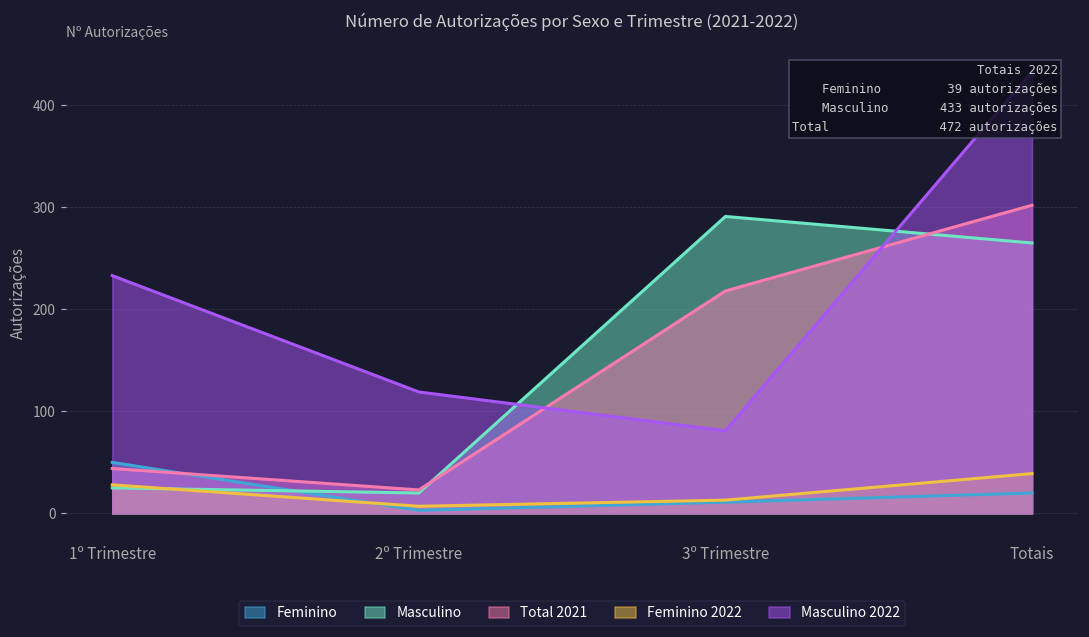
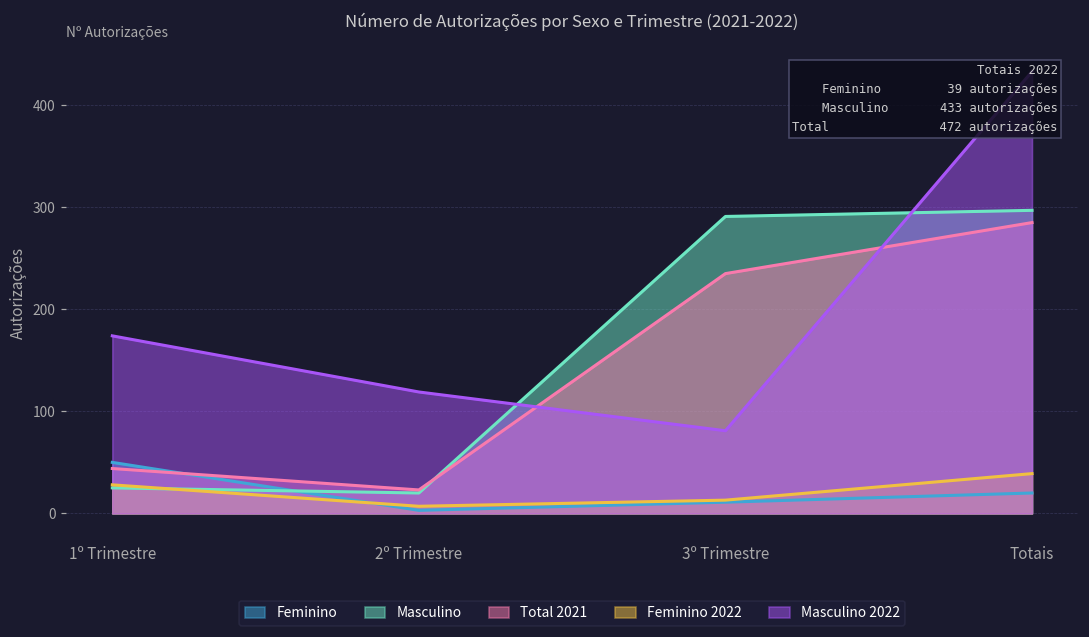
Masculino 2022, 1º Trimestre: 230 -> 170
Total 2021, 3º Trimestre: 220 -> 240
Masculino, Totais: 270 -> 300
Total 2021, Totais: 300 -> 290
